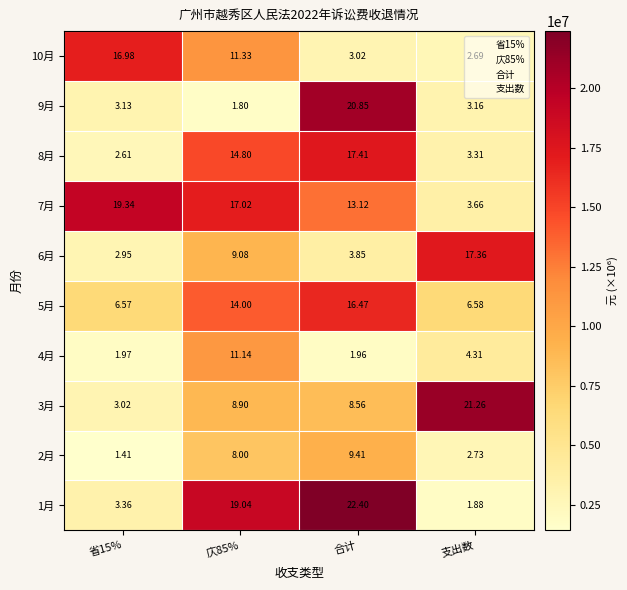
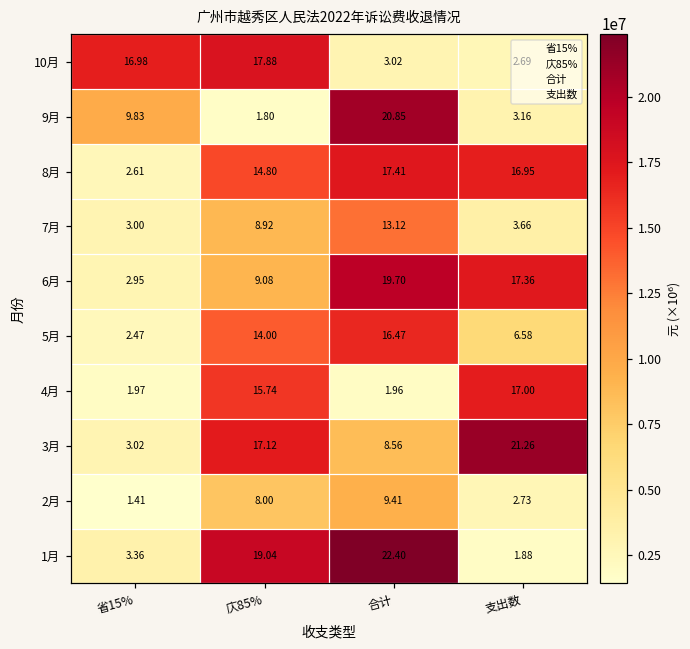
10月, 庂85%: 11.33 -> 17.88
9月, 省15%: 3.13 -> 9.83
8月, 支出数: 3.31 -> 16.95
7月, 省15%: 19.34 -> 3.00
7月, 庂85%: 17.02 -> 8.92
6月, 合计: 3.85 -> 19.70
5月, 省15%: 6.57 -> 2.47
4月, 庂85%: 11.14 -> 15.74
4月, 支出数: 4.31 -> 17.00
3月, 庂85%: 8.90 -> 17.12
